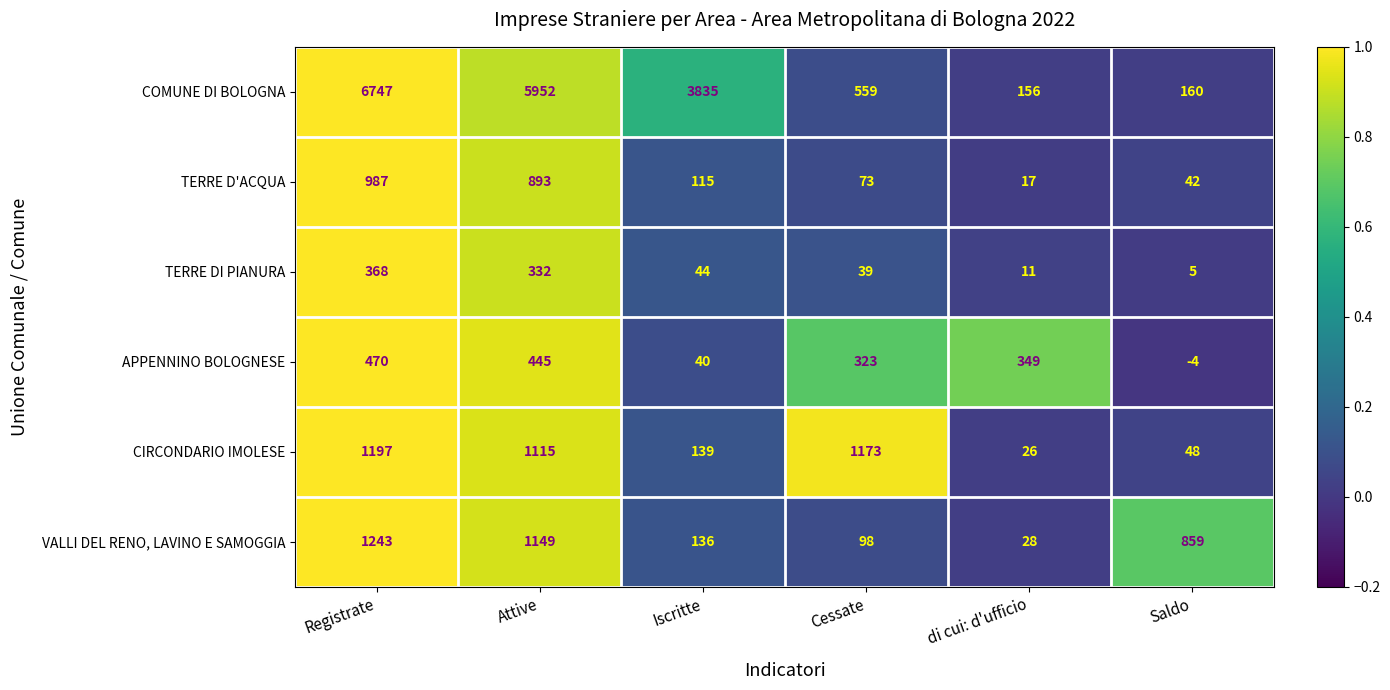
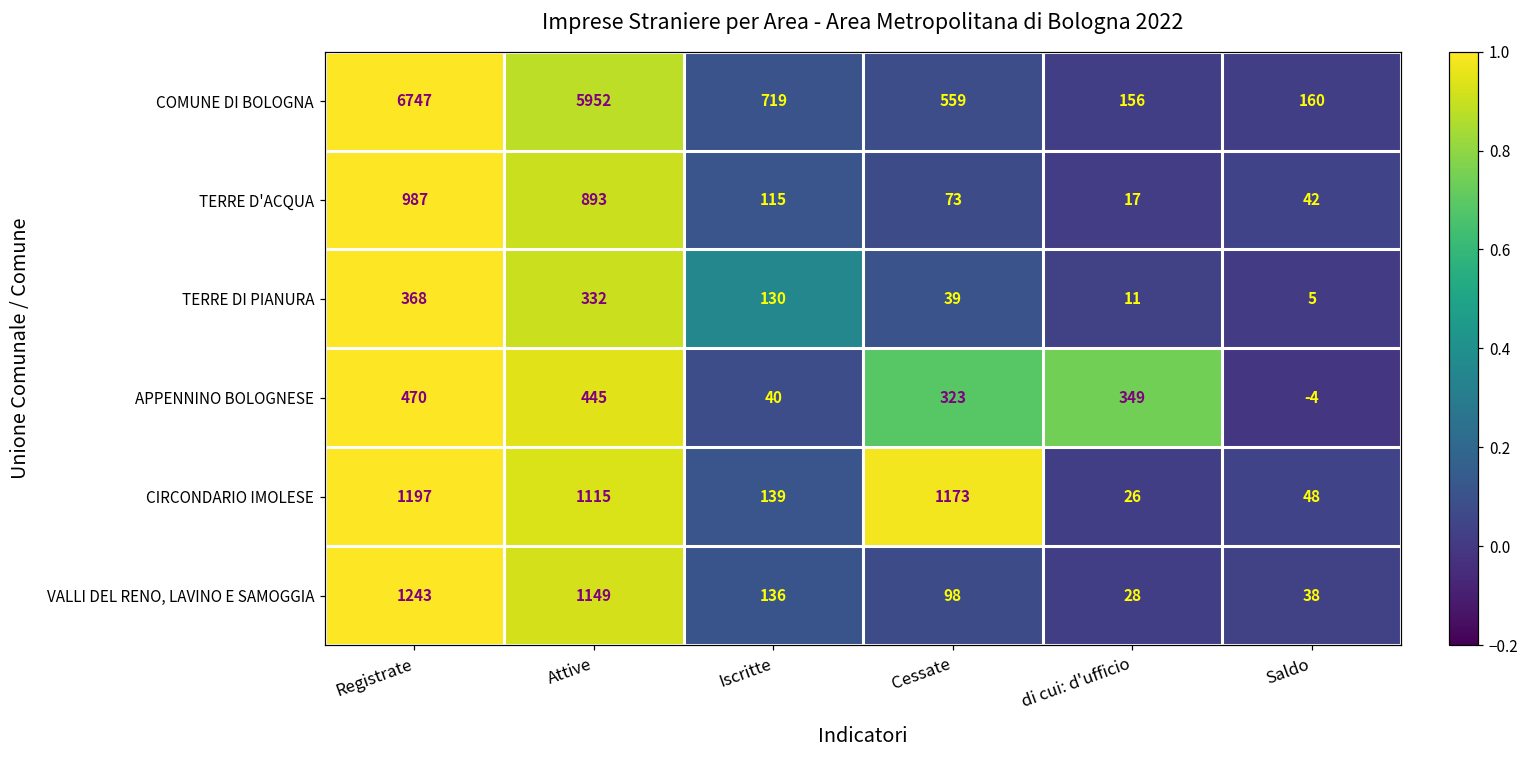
COMUNE DI BOLOGNA, Iscritte: 3835 -> 719
TERRE DI PIANURA, Iscritte: 44 -> 130
VALLI DEL RENO, LAVINO E SAMOGGIA, Saldo: 859 -> 38
